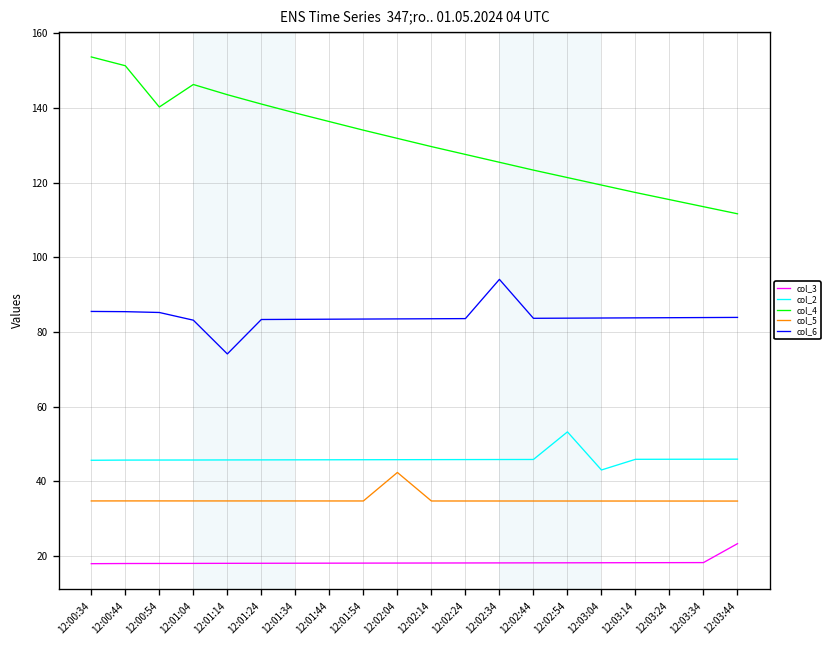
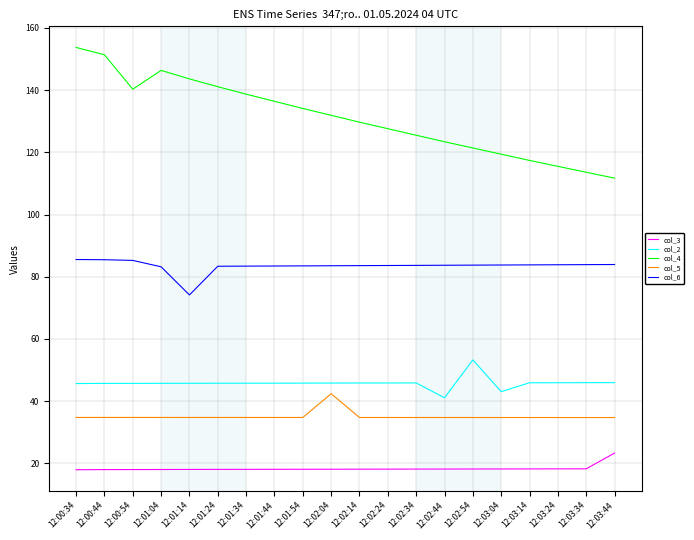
col_6, 12:02:34: 94 -> 84
col_2, 12:02:44: 46 -> 41
